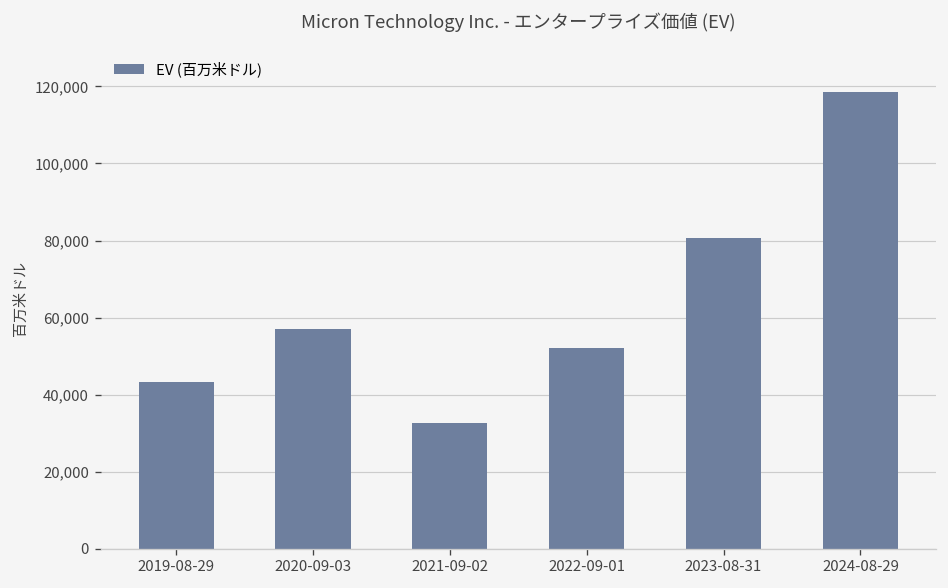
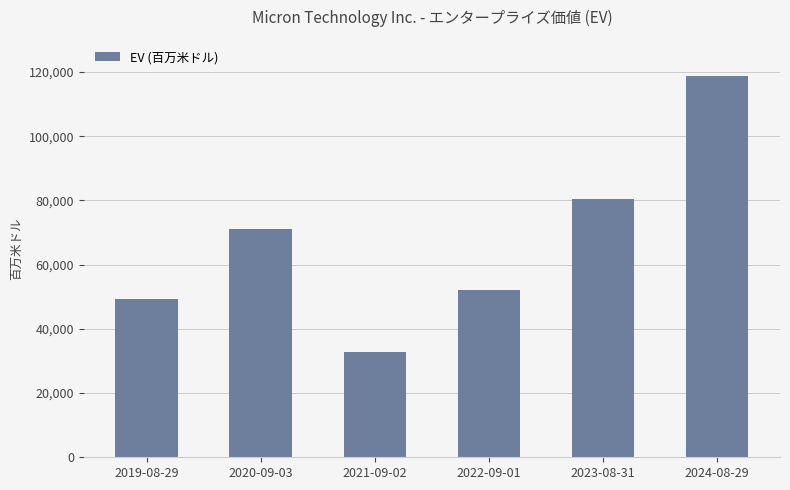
2019-08-29: 43,000 -> 49,000
2020-09-03: 57,000 -> 71,000
